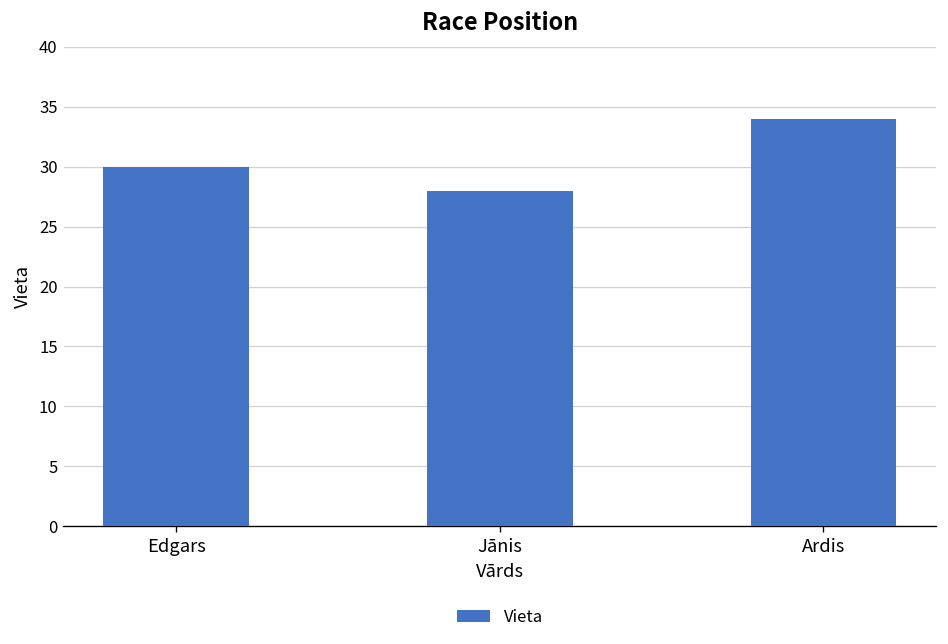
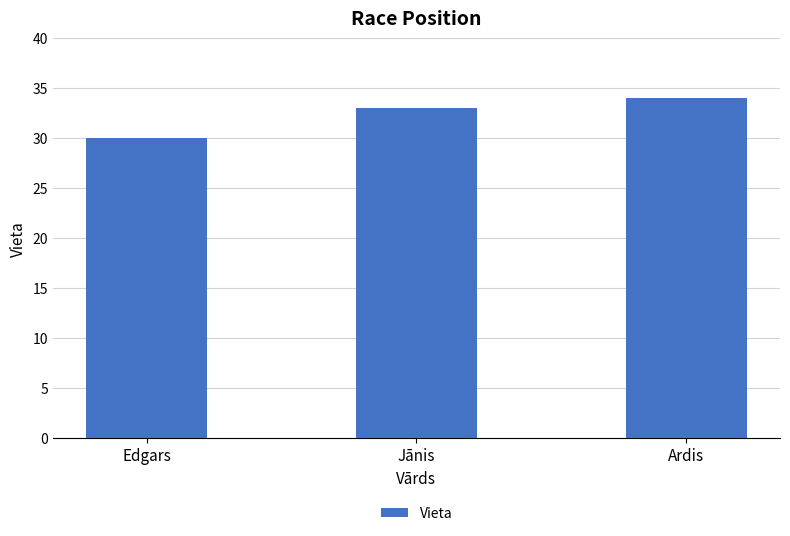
Jānis: 28 -> 33
